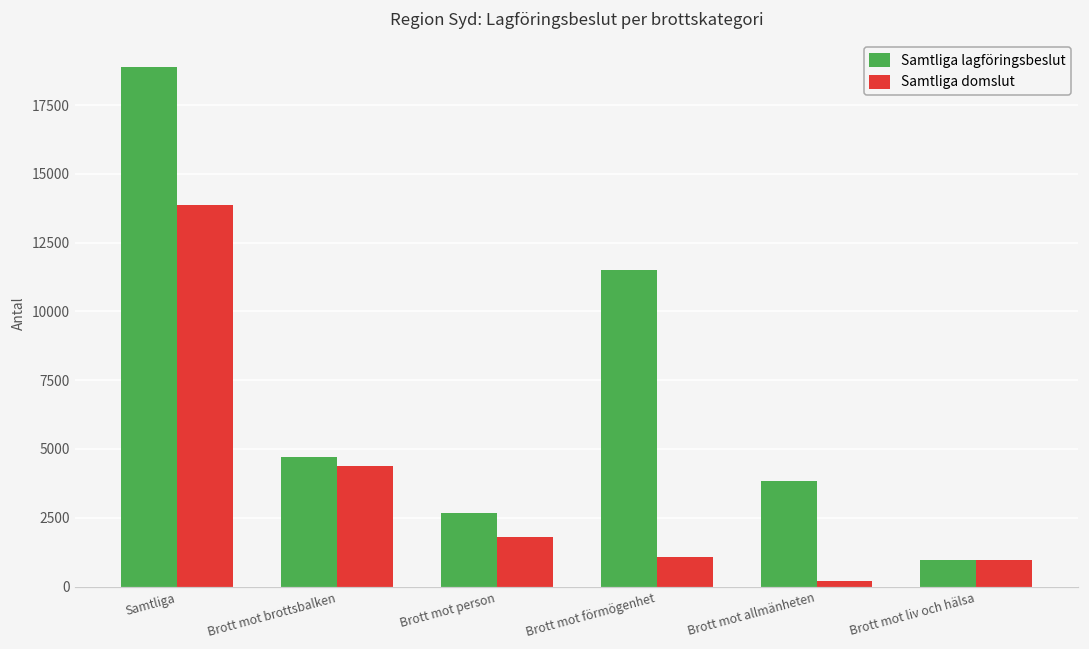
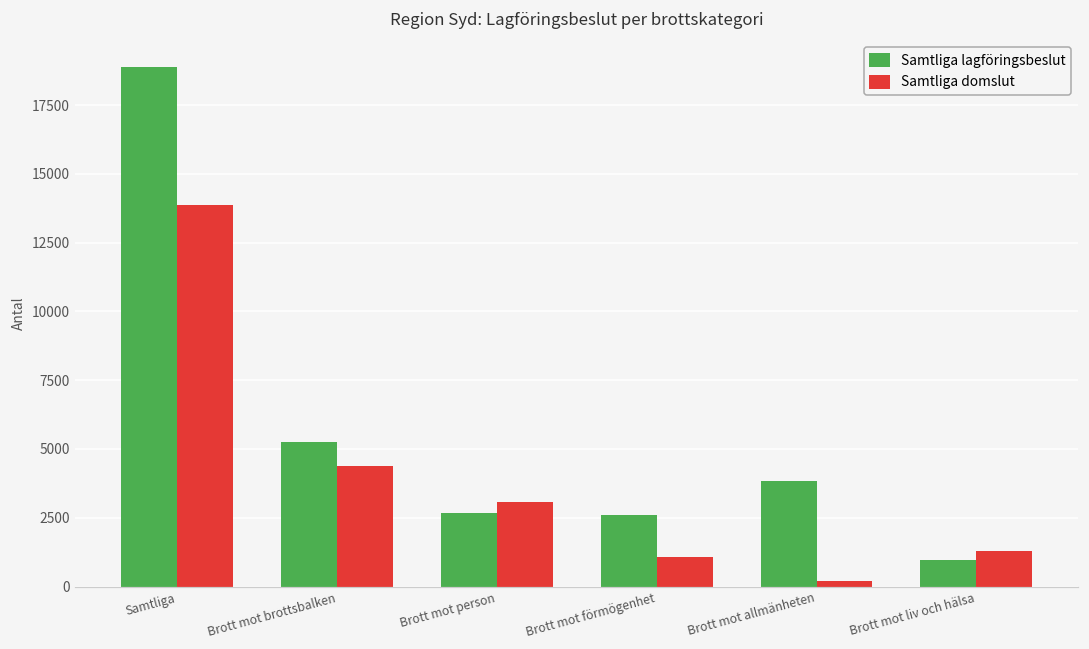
Samtliga lagföringsbeslut, Brott mot brottsbalken: 4700 -> 5200
Samtliga domslut, Brott mot person: 1800 -> 3100
Samtliga lagföringsbeslut, Brott mot förmögenhet: 11500 -> 2600
Samtliga domslut, Brott mot liv och hälsa: 1000 -> 1300
